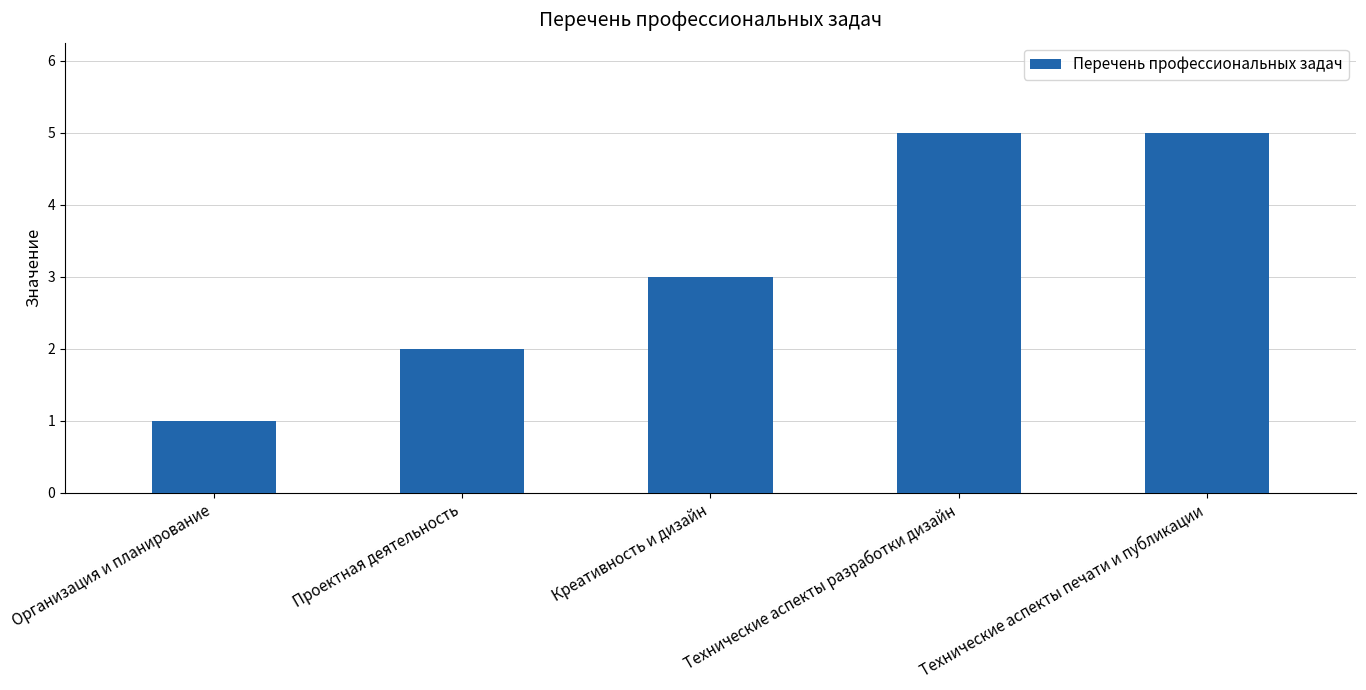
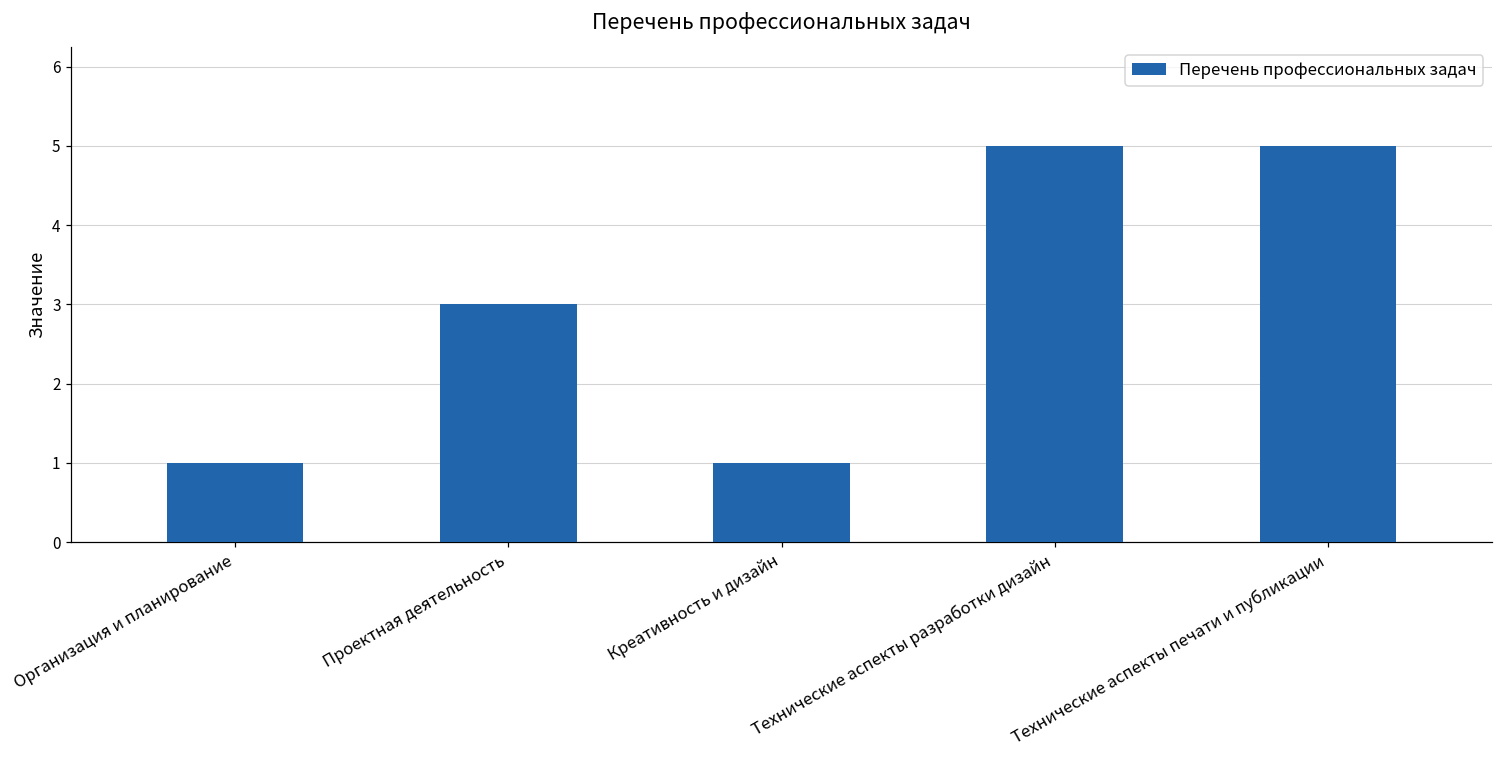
Проектная деятельность: 2 -> 3
Креативность и дизайн: 3 -> 1
